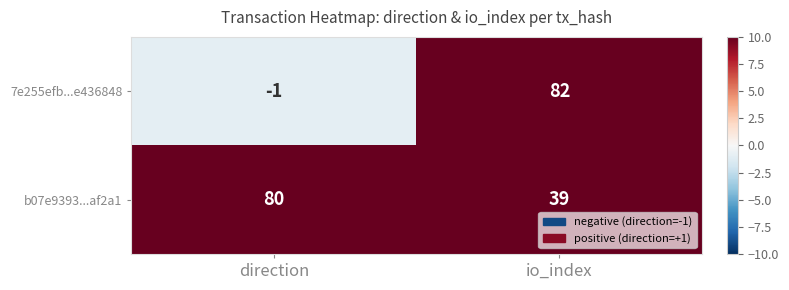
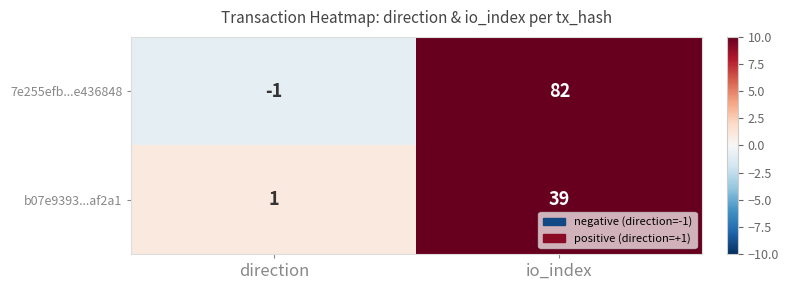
b07e9393...af2a1, direction: 80 -> 1
